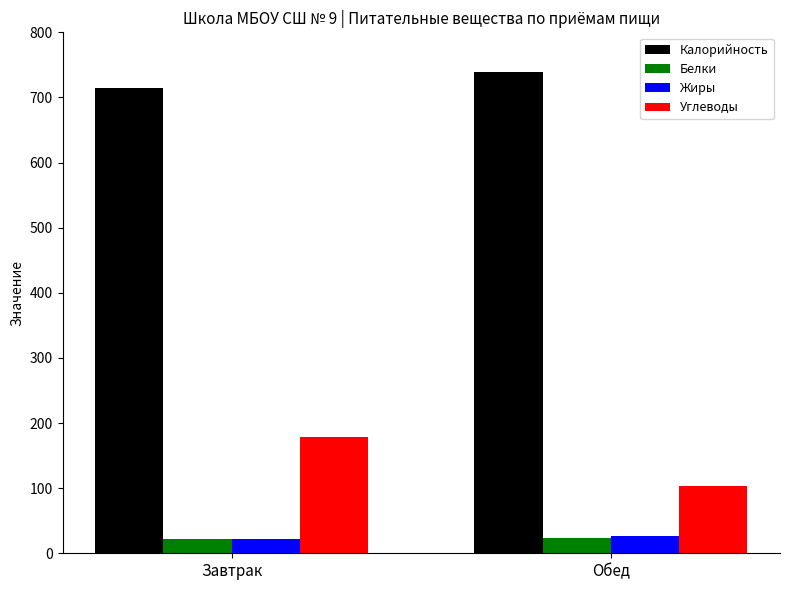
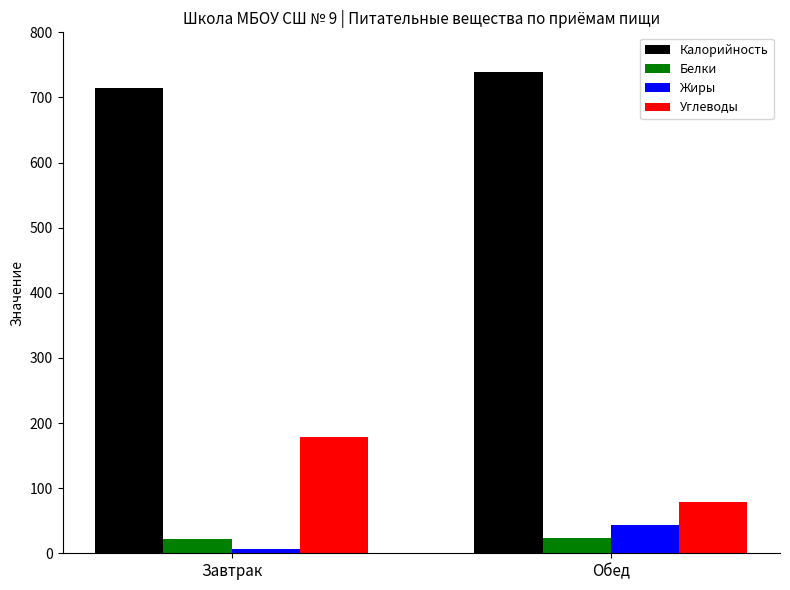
Жиры, Завтрак: 20 -> 10
Жиры, Обед: 30 -> 40
Углеводы, Обед: 100 -> 80
